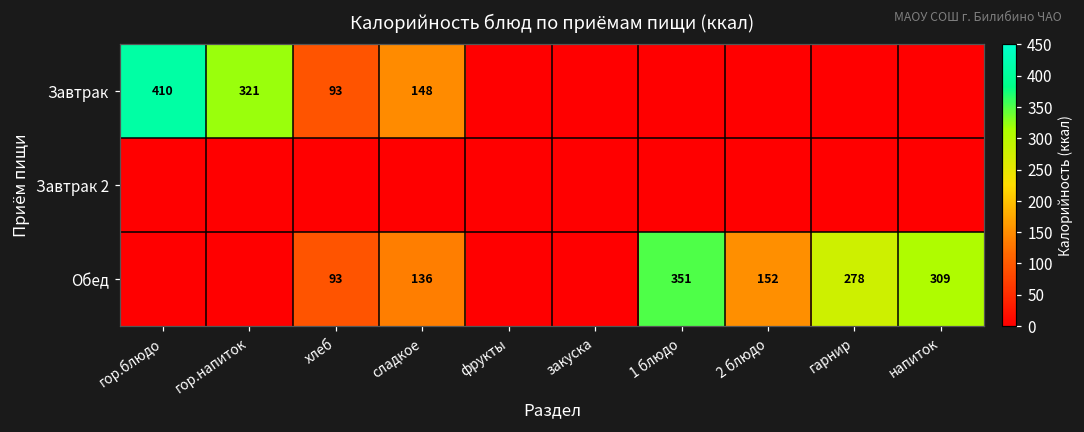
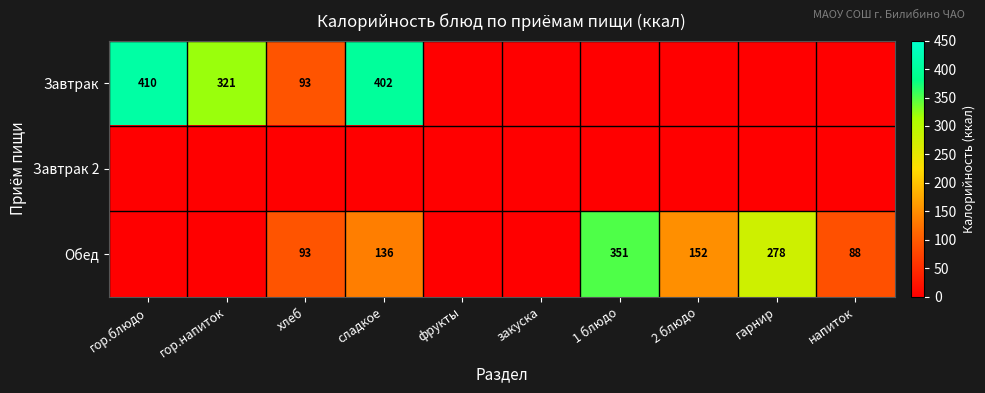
Завтрак, сладкое: 148 -> 402
Обед, напиток: 309 -> 88
